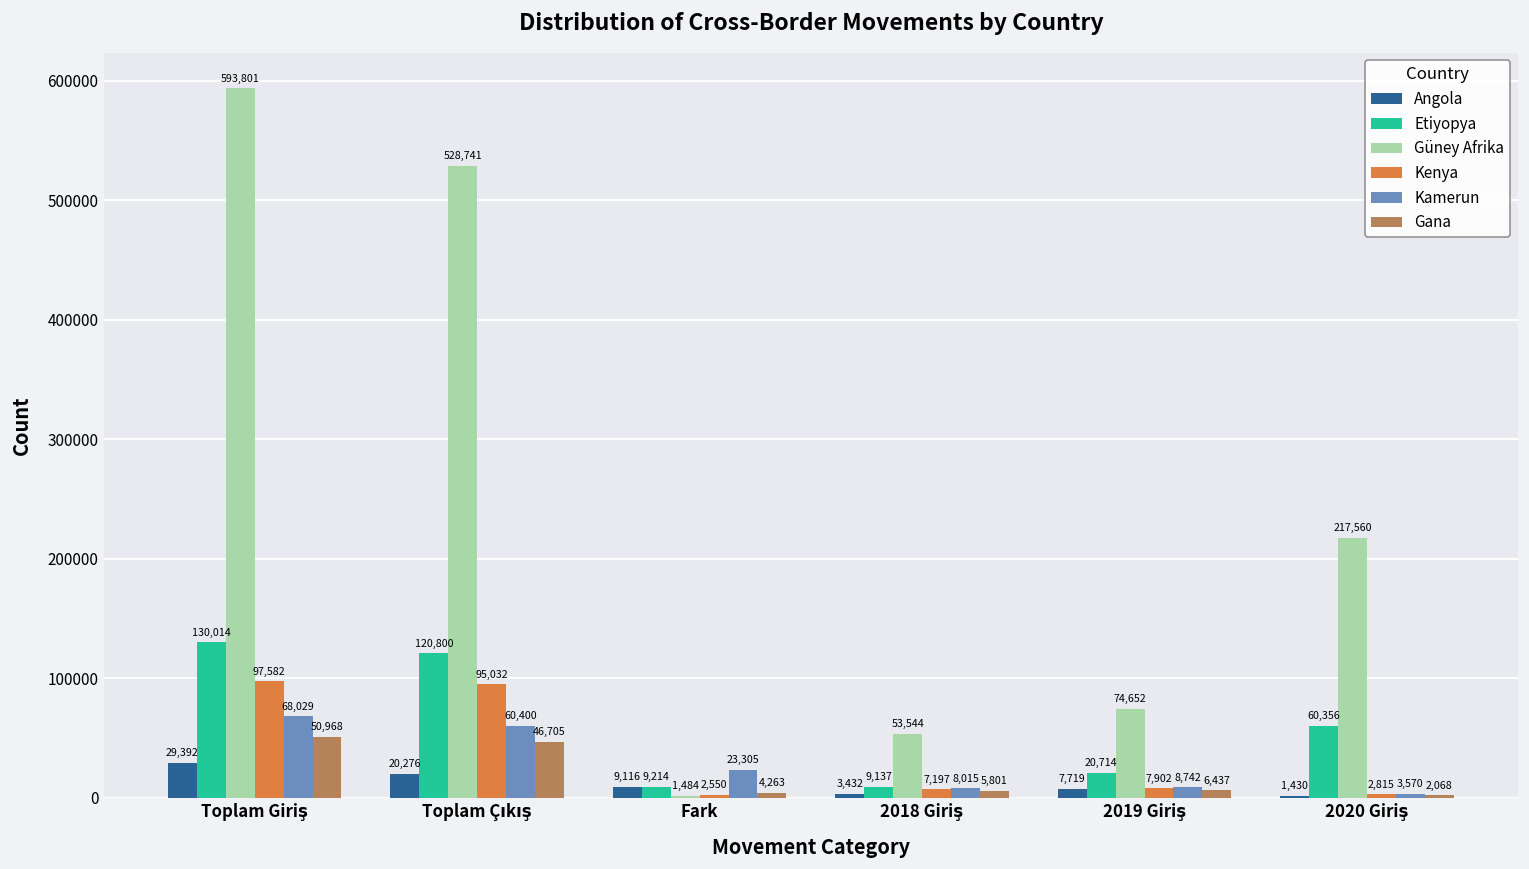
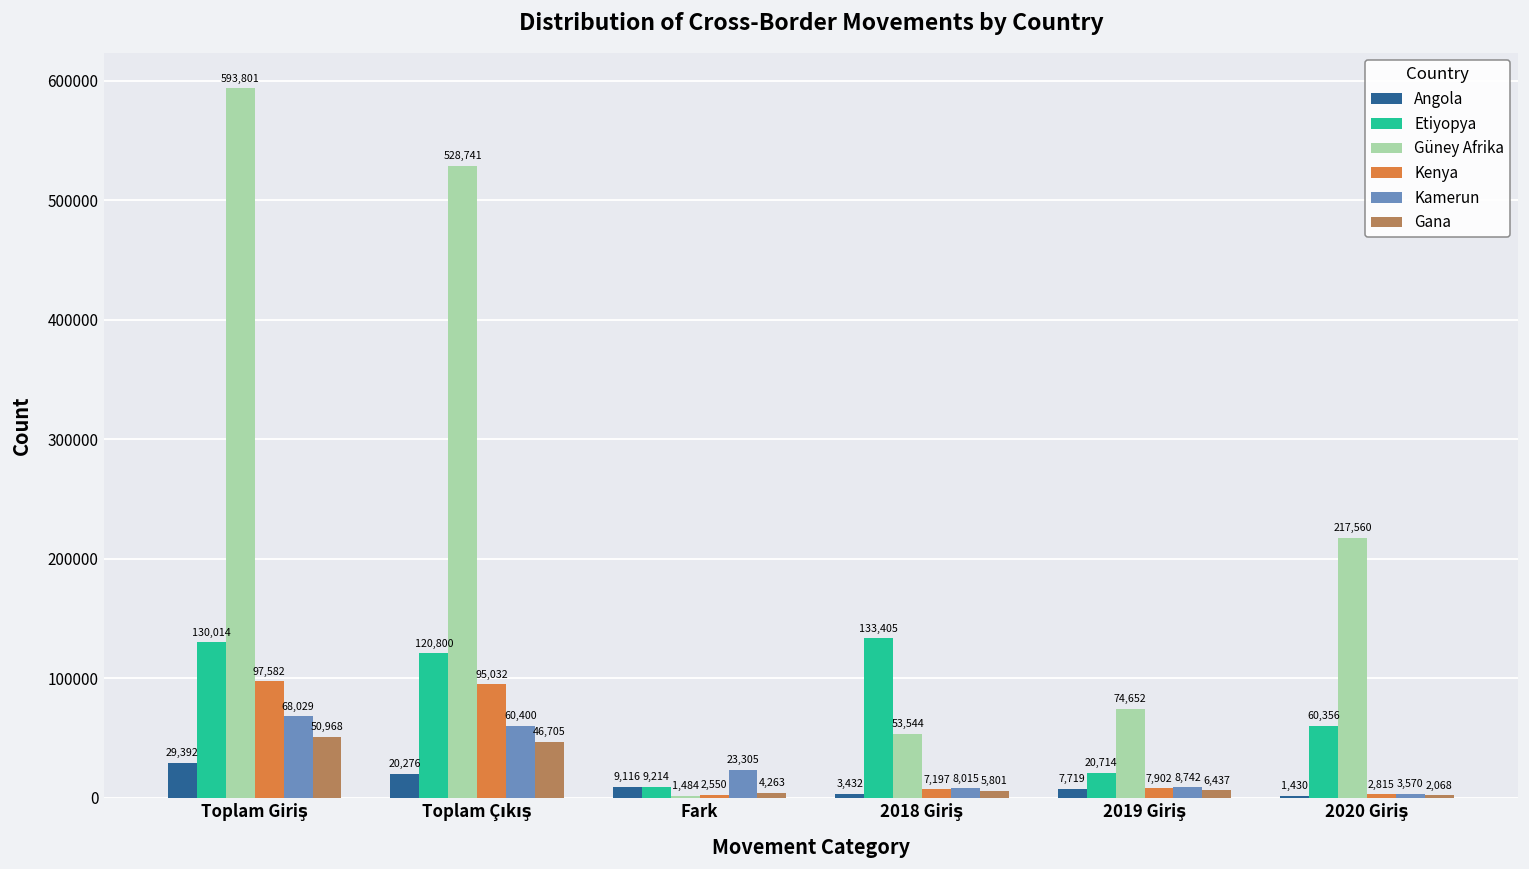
Etiyopya, 2018 Giriş: 9,137 -> 133,405
